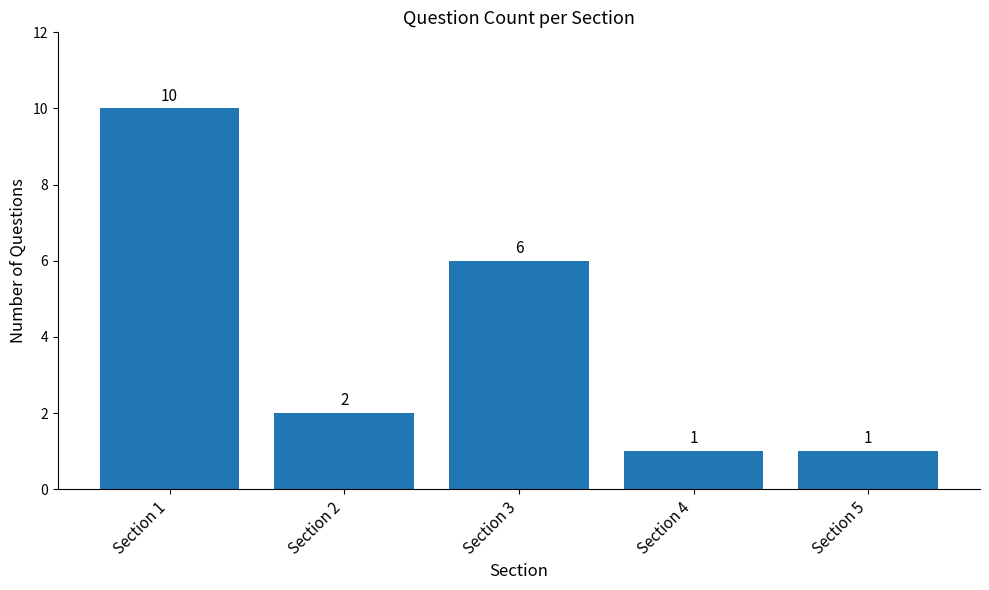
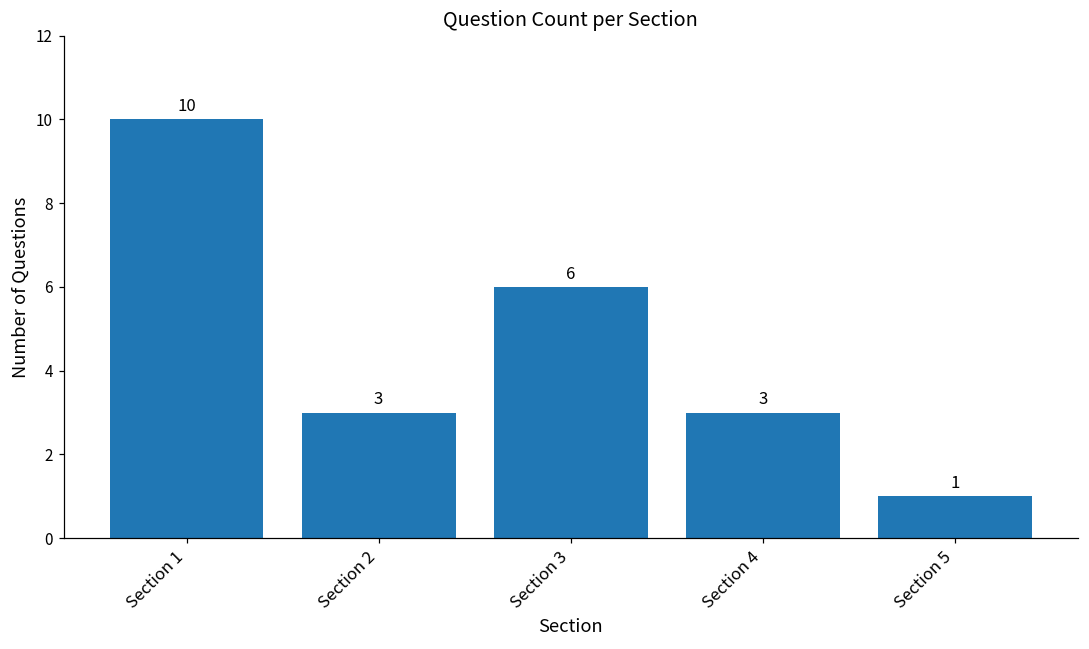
Section 2: 2 -> 3
Section 4: 1 -> 3
